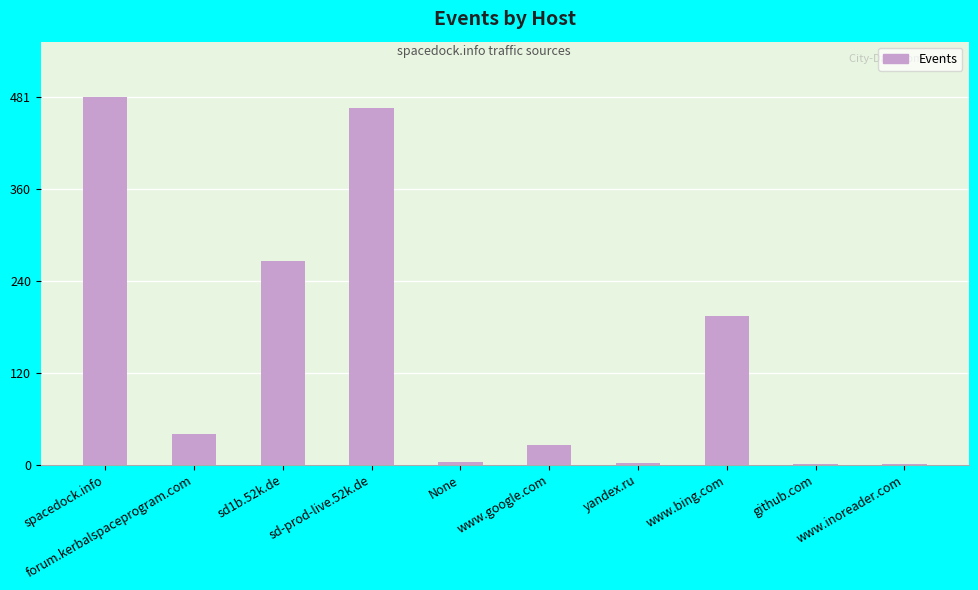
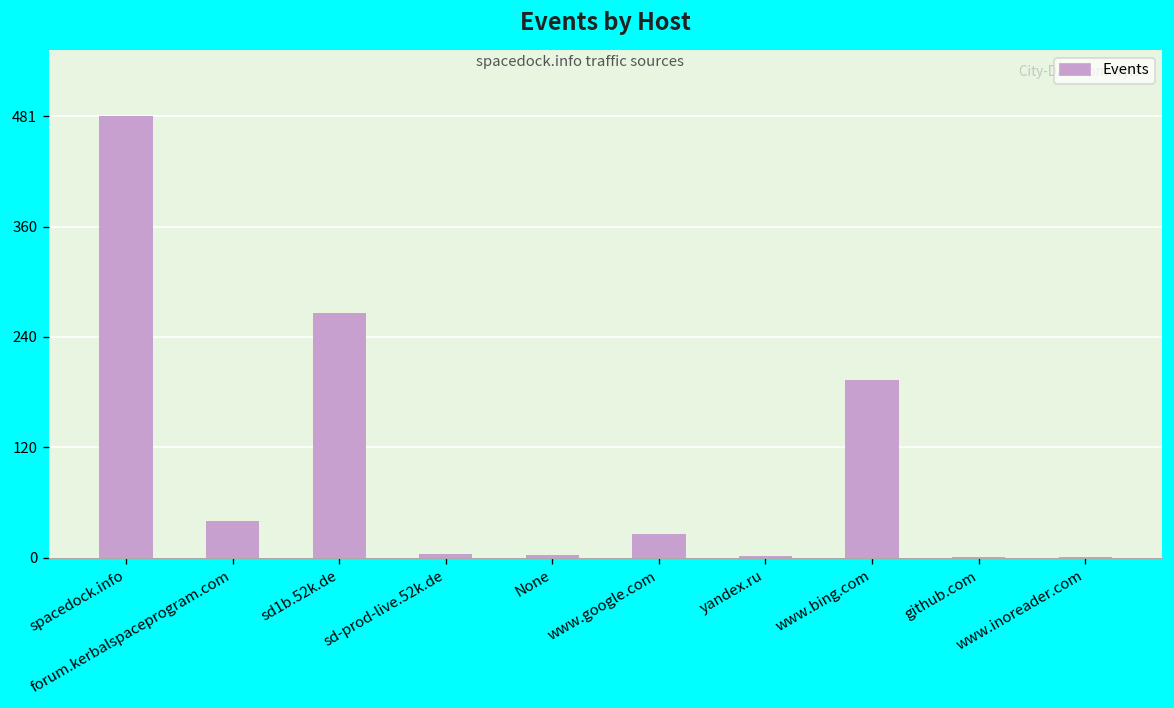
sd-prod-live.52k.de: 470 -> 0
